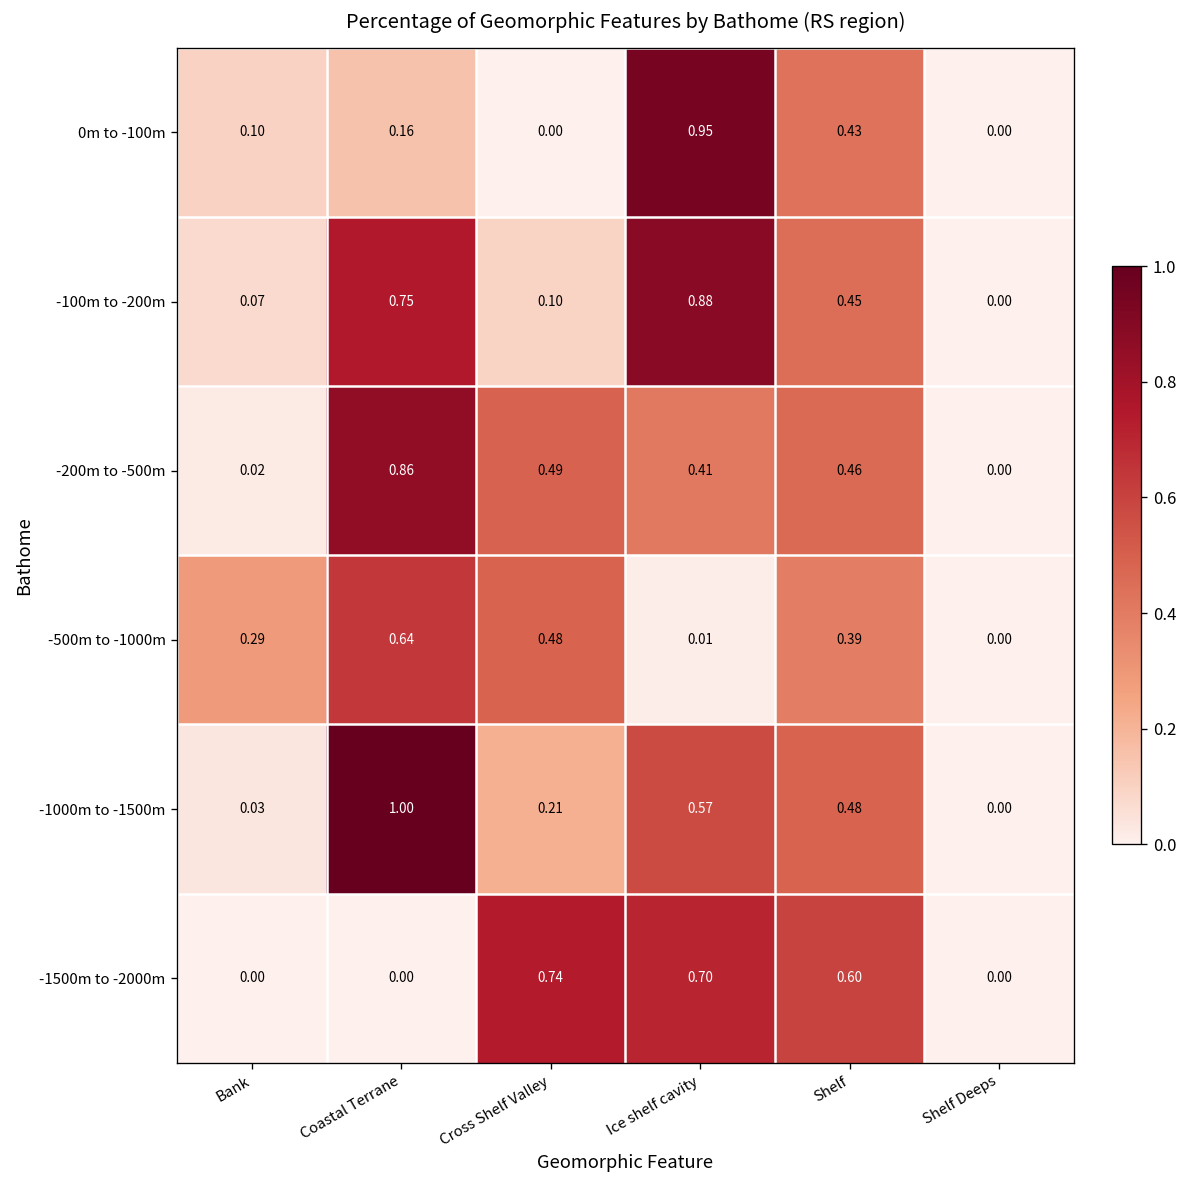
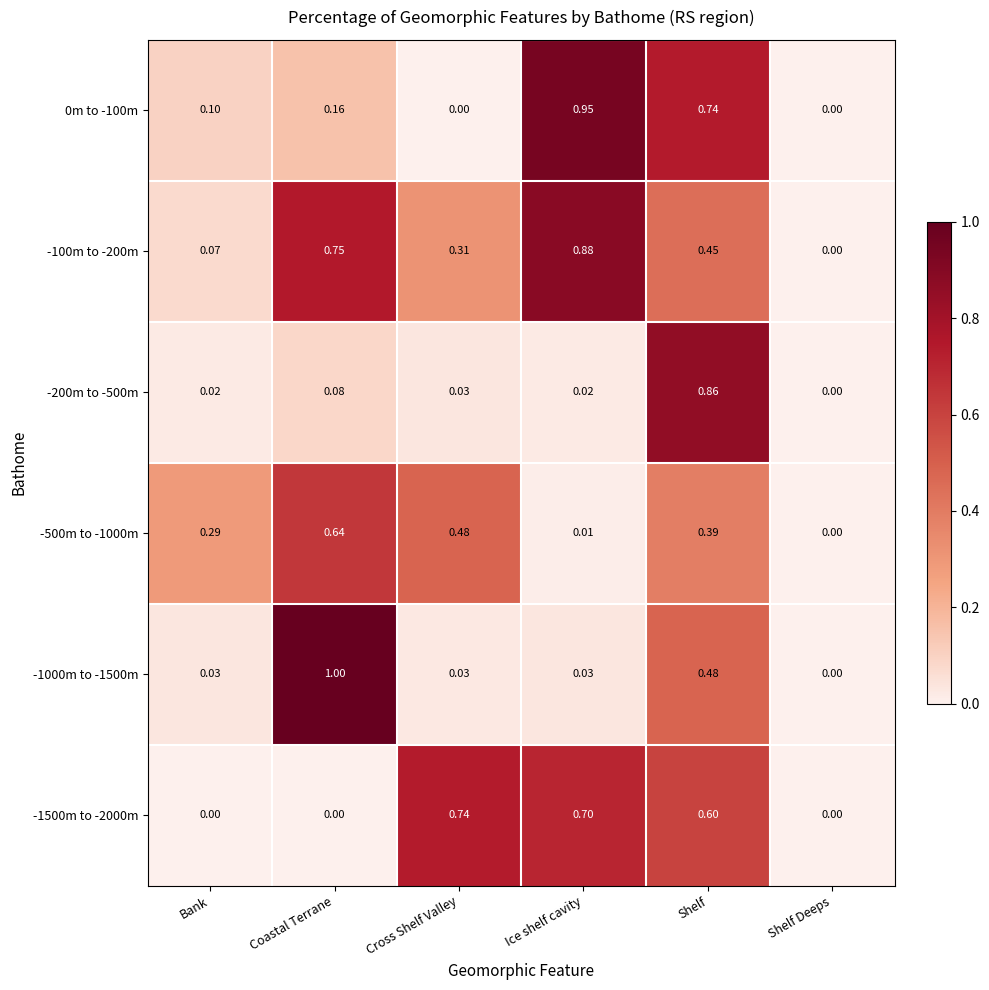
0m to -100m, Shelf: 0.43 -> 0.74
-100m to -200m, Cross Shelf Valley: 0.10 -> 0.31
-200m to -500m, Coastal Terrane: 0.86 -> 0.08
-200m to -500m, Cross Shelf Valley: 0.49 -> 0.03
-200m to -500m, Ice shelf cavity: 0.41 -> 0.02
-200m to -500m, Shelf: 0.46 -> 0.86
-1000m to -1500m, Cross Shelf Valley: 0.21 -> 0.03
-1000m to -1500m, Ice shelf cavity: 0.57 -> 0.03
